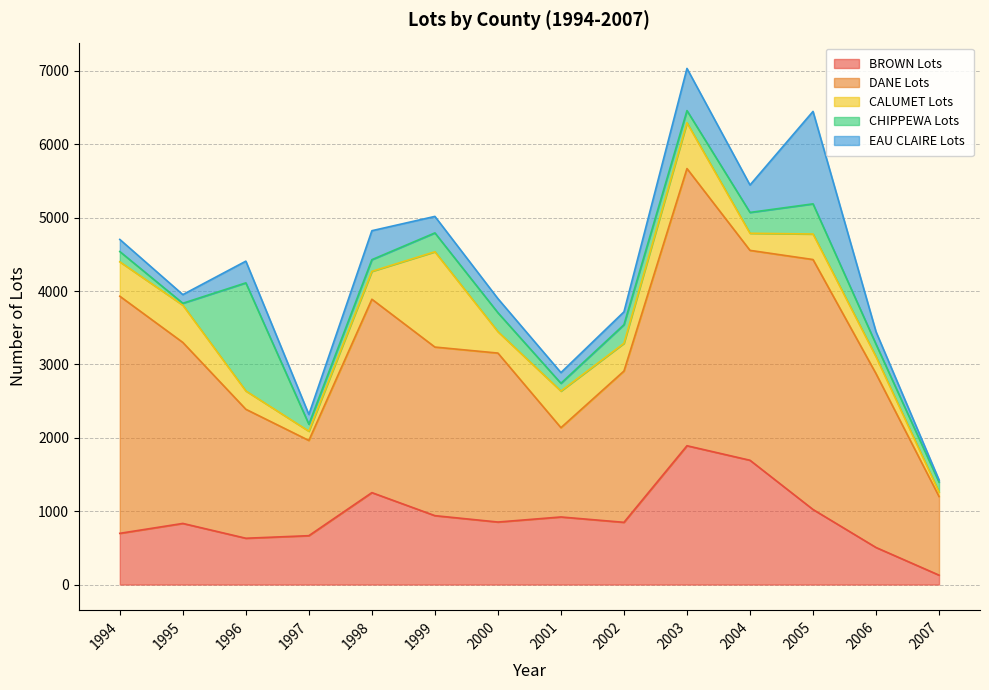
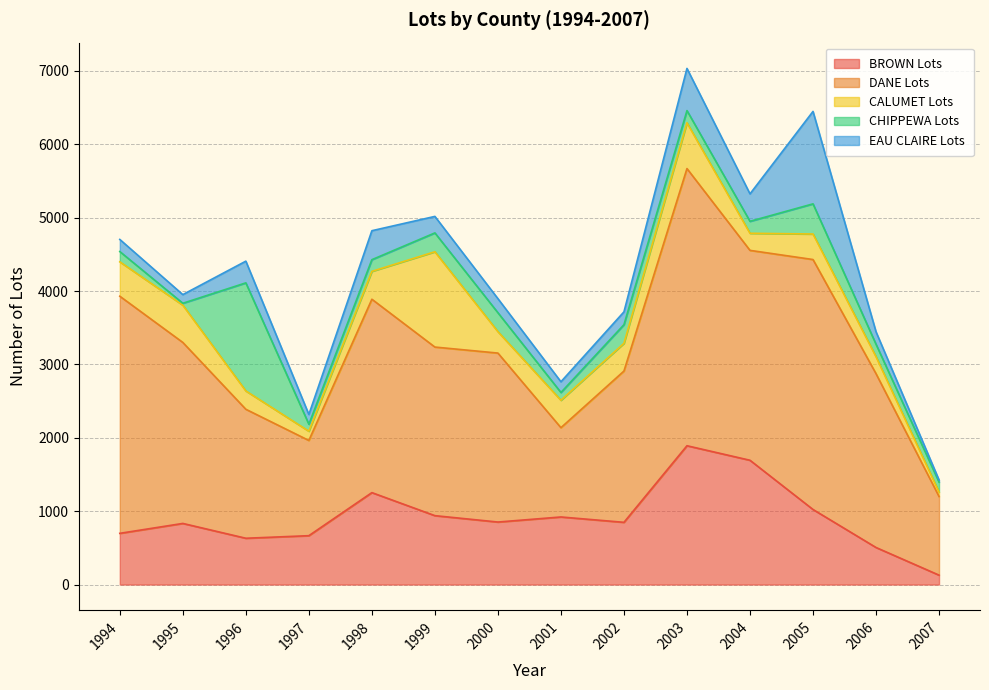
CALUMET Lots, 2001: 500 -> 400
CHIPPEWA Lots, 2004: 300 -> 200
